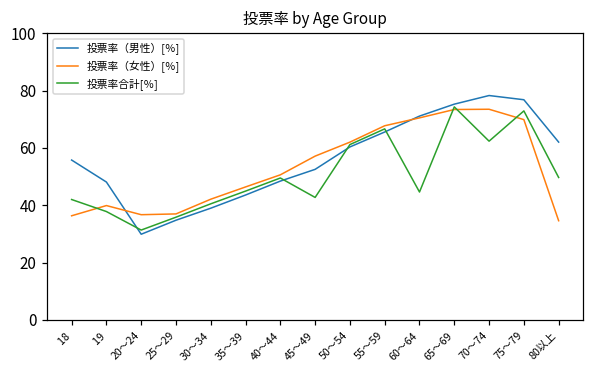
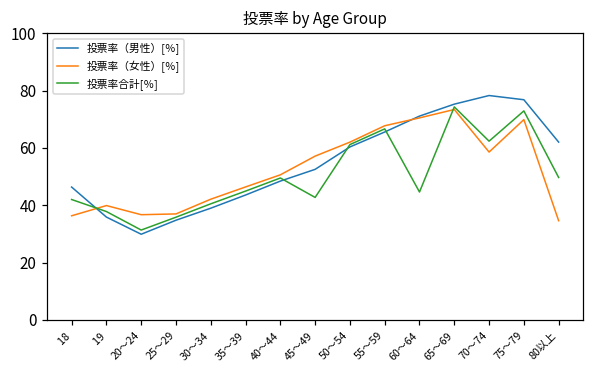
投票率（男性）[％], 18: 56 -> 46
投票率（男性）[％], 19: 48 -> 36
投票率（女性）[％], 70～74: 74 -> 59
